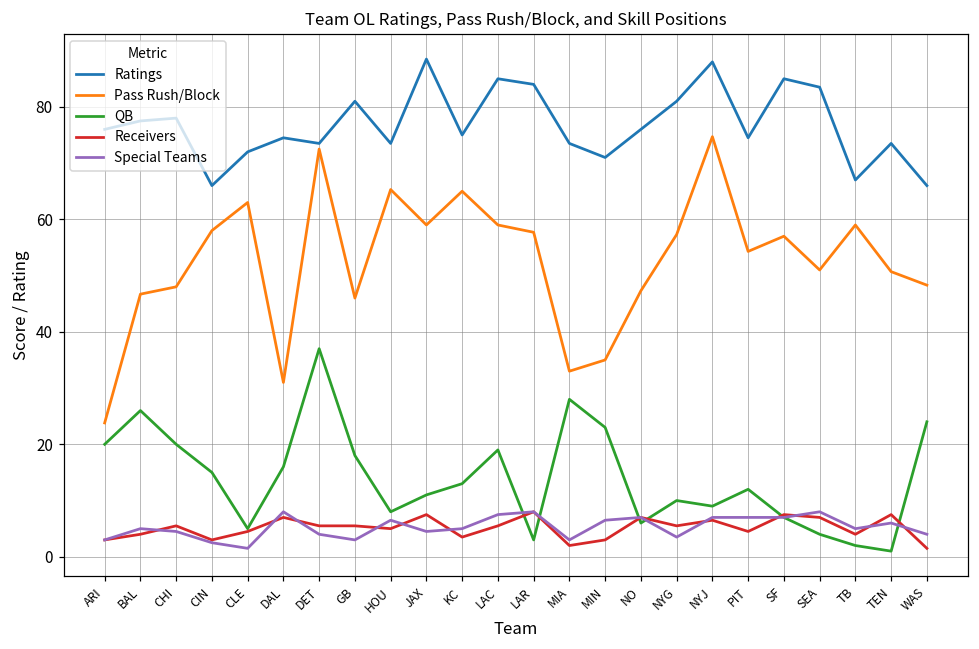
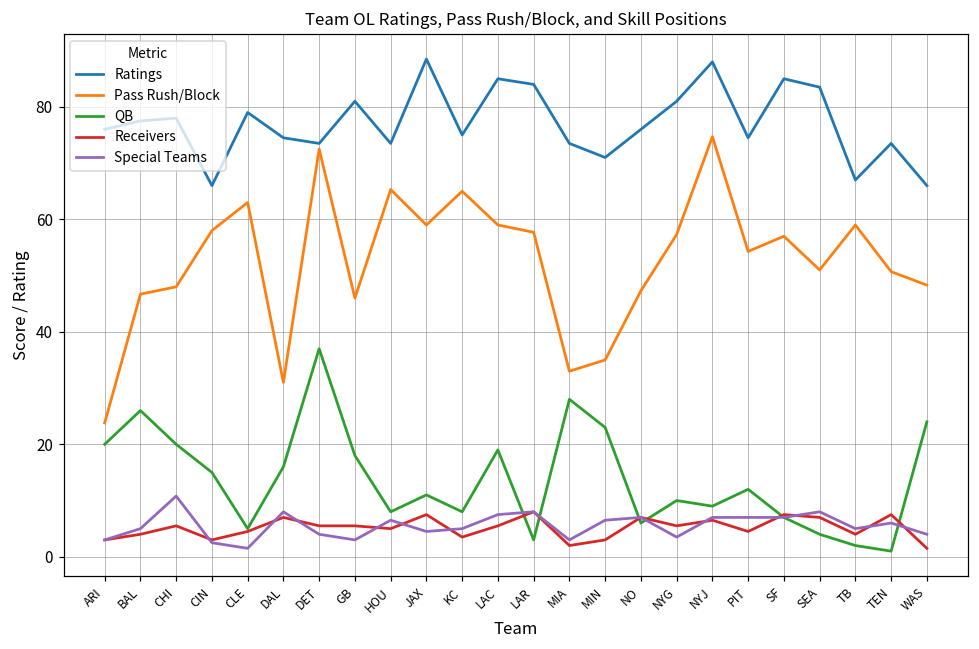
Special Teams, CHI: 5 -> 11
Ratings, CLE: 72 -> 79
QB, KC: 13 -> 8
